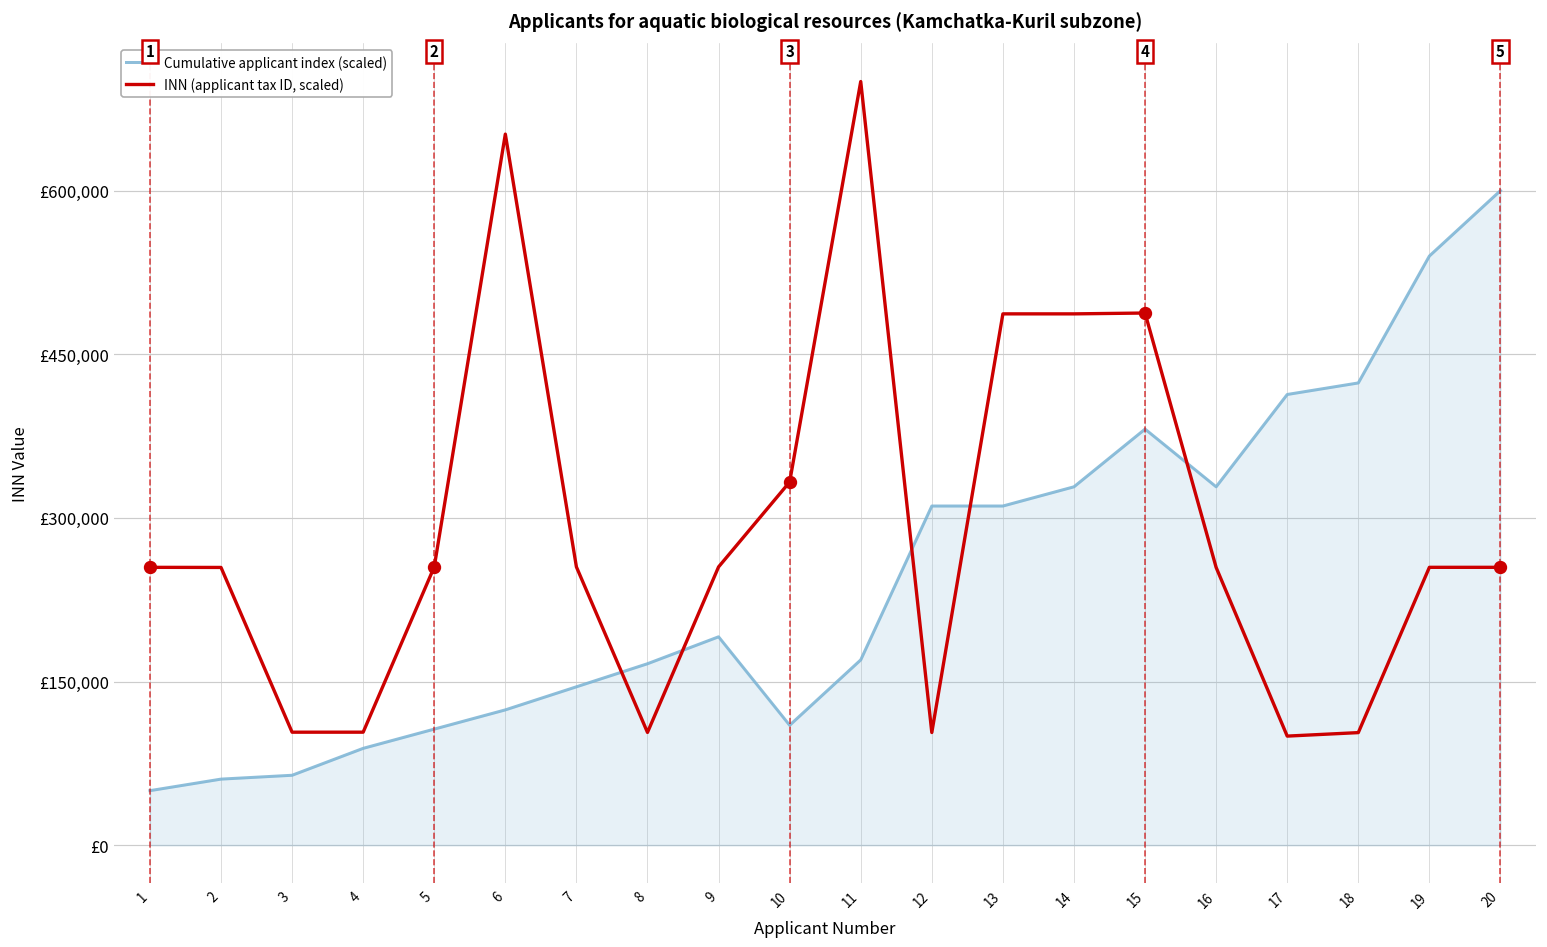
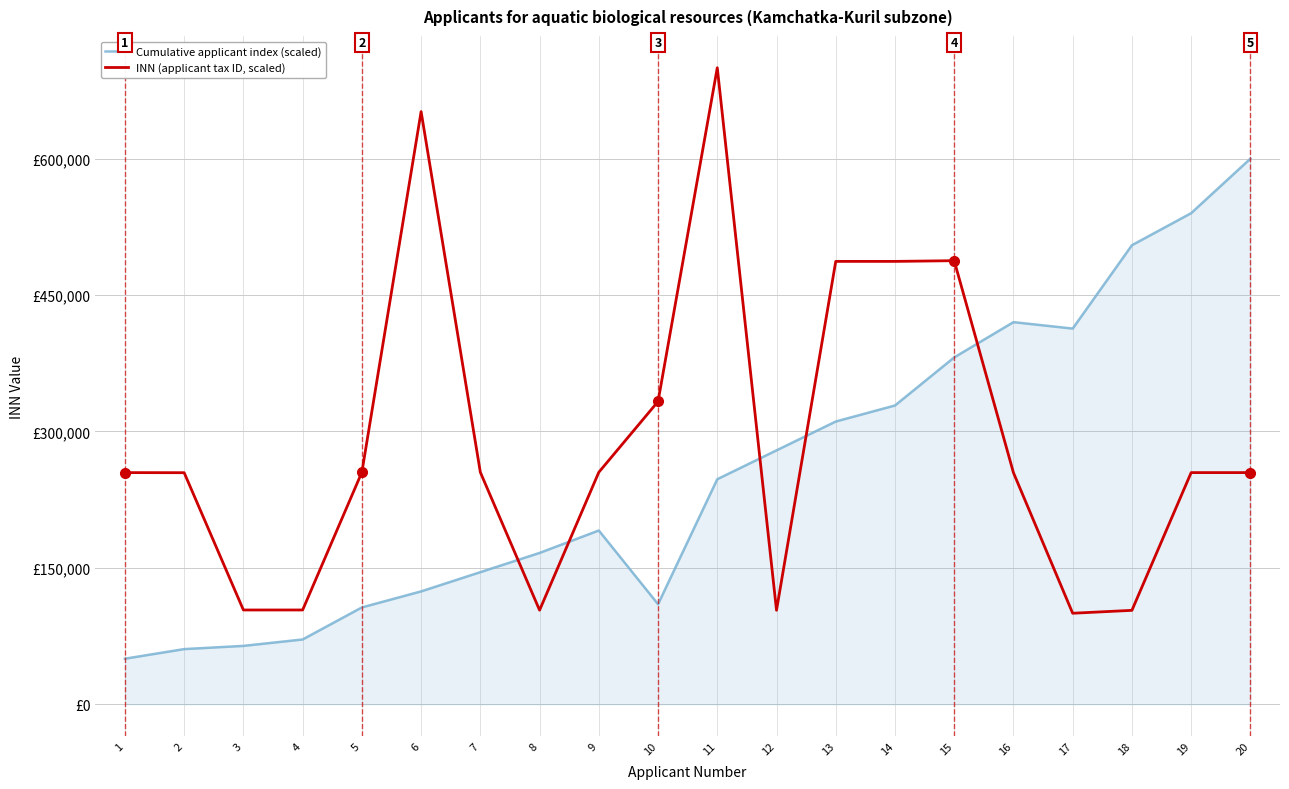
Cumulative applicant index (scaled), 4: £90,000 -> £70,000
Cumulative applicant index (scaled), 11: £170,000 -> £250,000
Cumulative applicant index (scaled), 12: £310,000 -> £280,000
Cumulative applicant index (scaled), 16: £330,000 -> £420,000
Cumulative applicant index (scaled), 18: £420,000 -> £500,000
